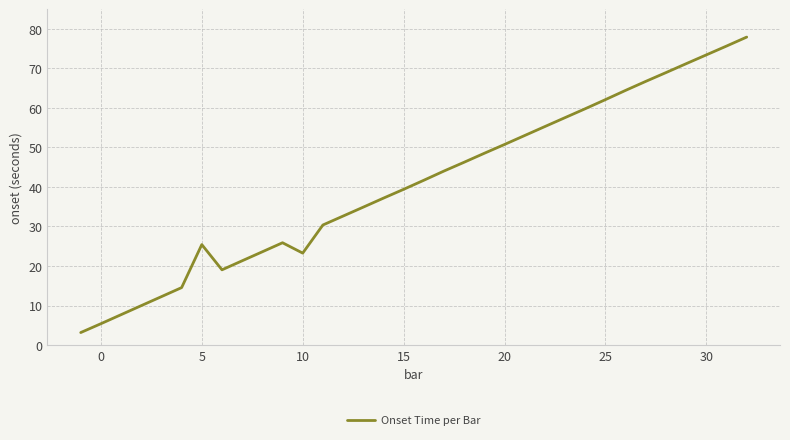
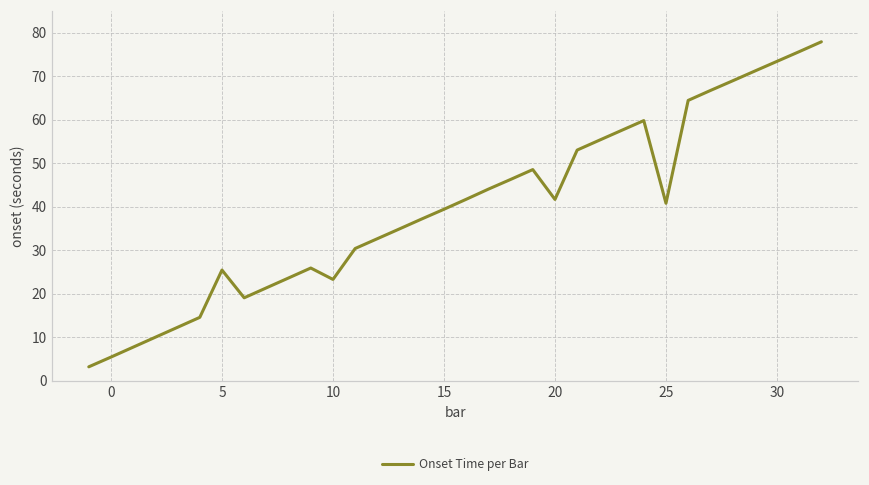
20: 51 -> 42
25: 62 -> 41
